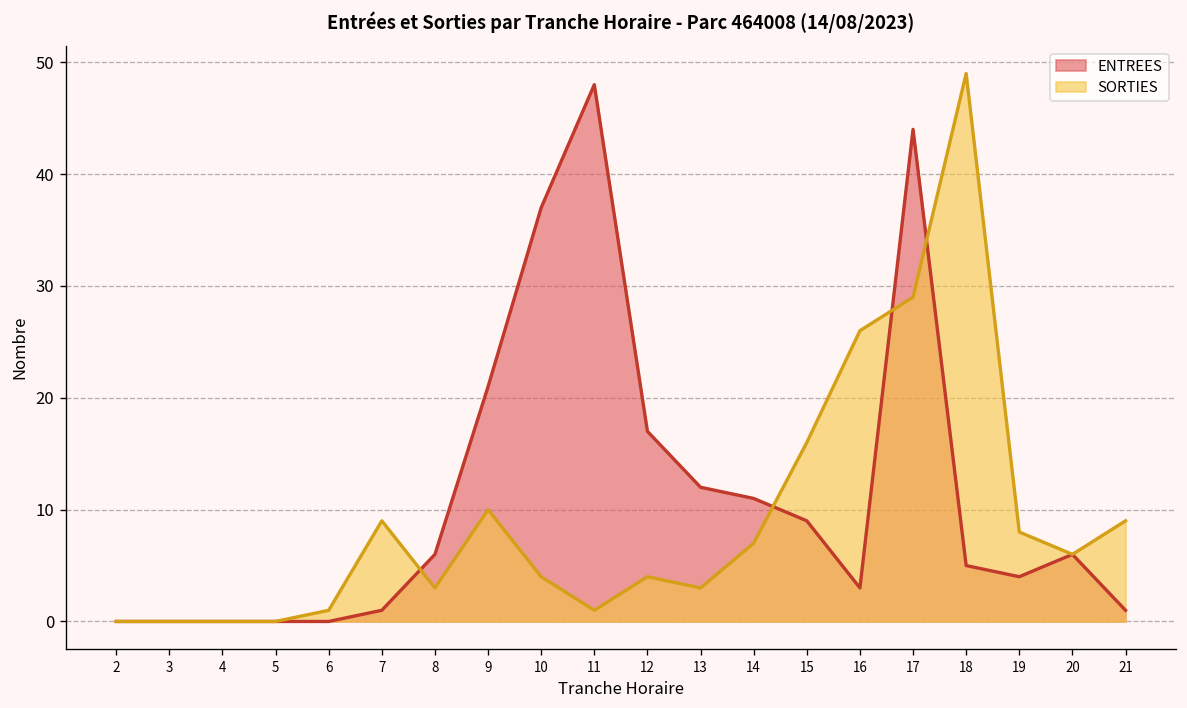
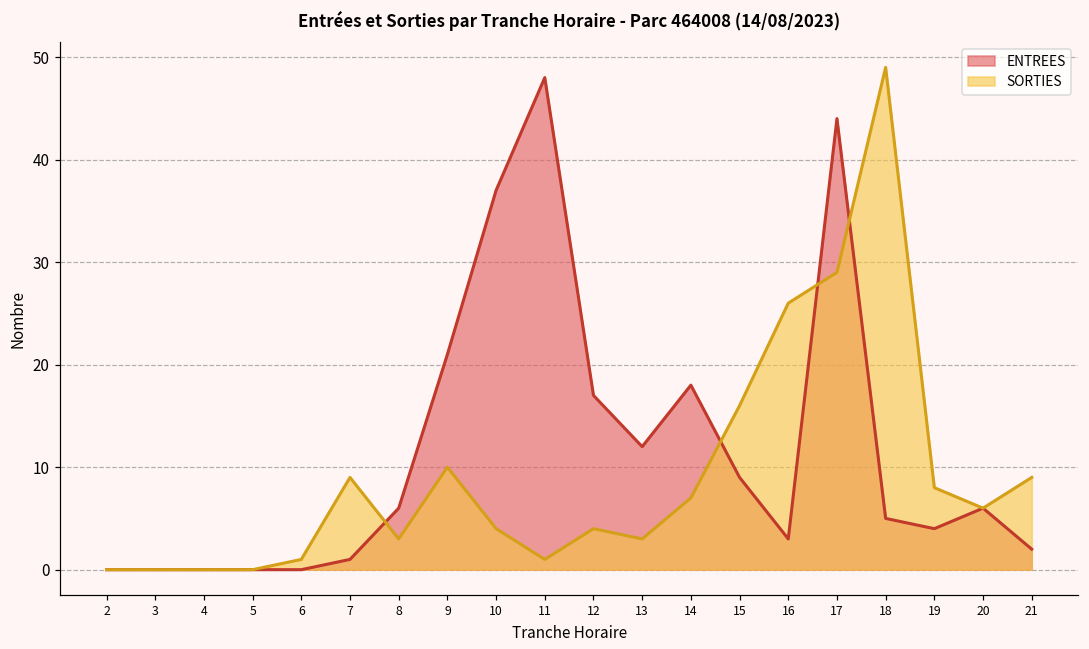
ENTREES, 14: 11 -> 18
ENTREES, 21: 1 -> 2
